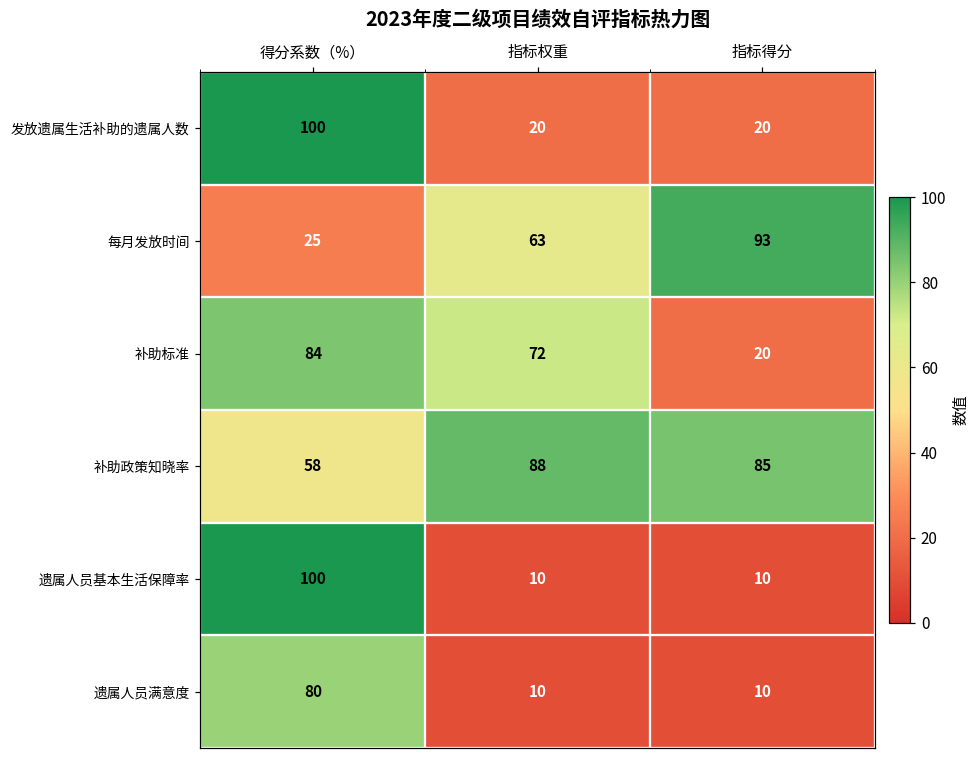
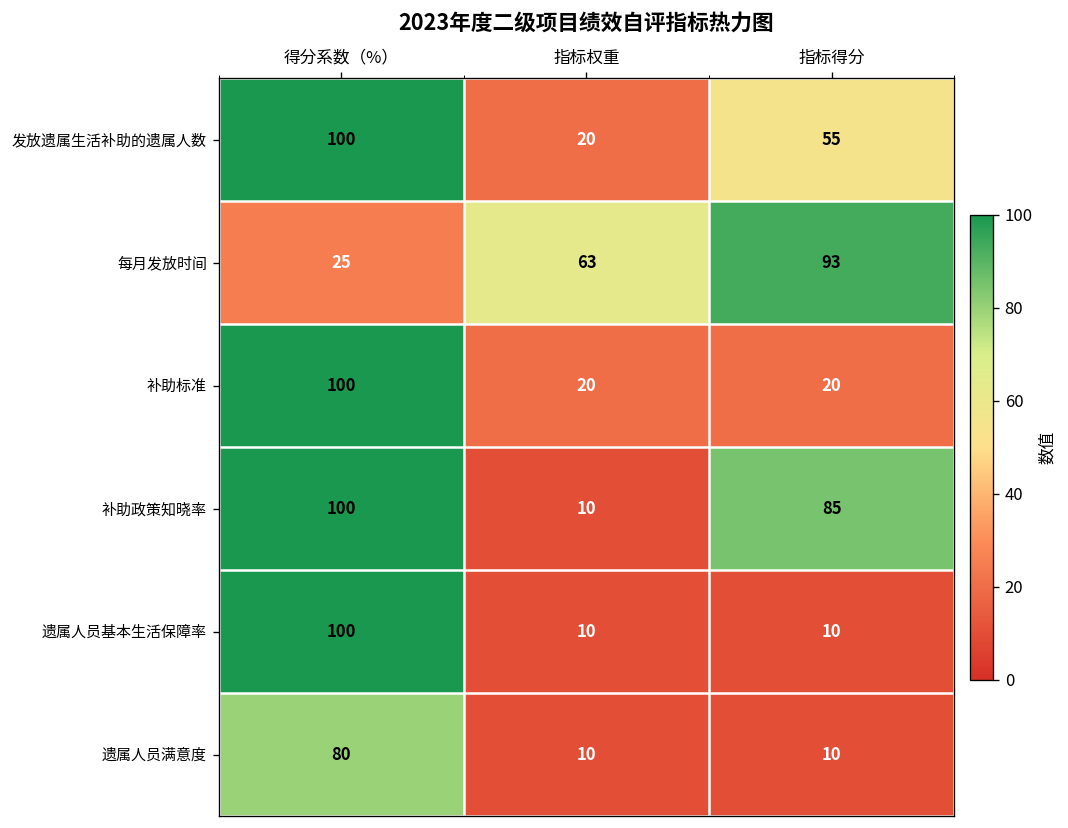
发放遗属生活补助的遗属人数, 指标得分: 20 -> 55
补助标准, 得分系数（%）: 84 -> 100
补助标准, 指标权重: 72 -> 20
补助政策知晓率, 得分系数（%）: 58 -> 100
补助政策知晓率, 指标权重: 88 -> 10
